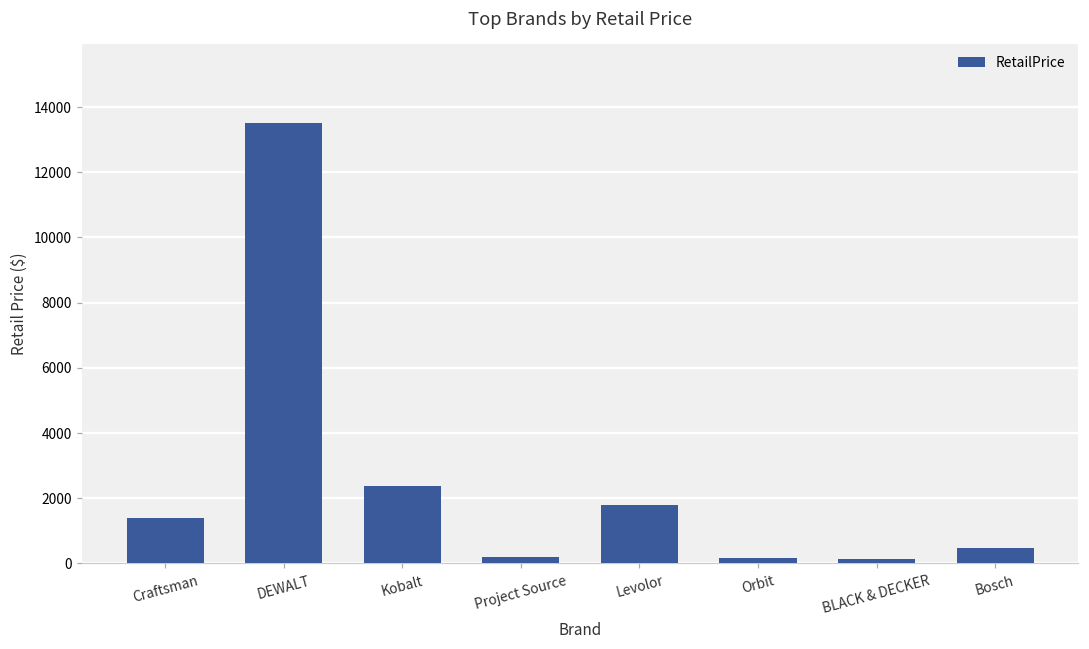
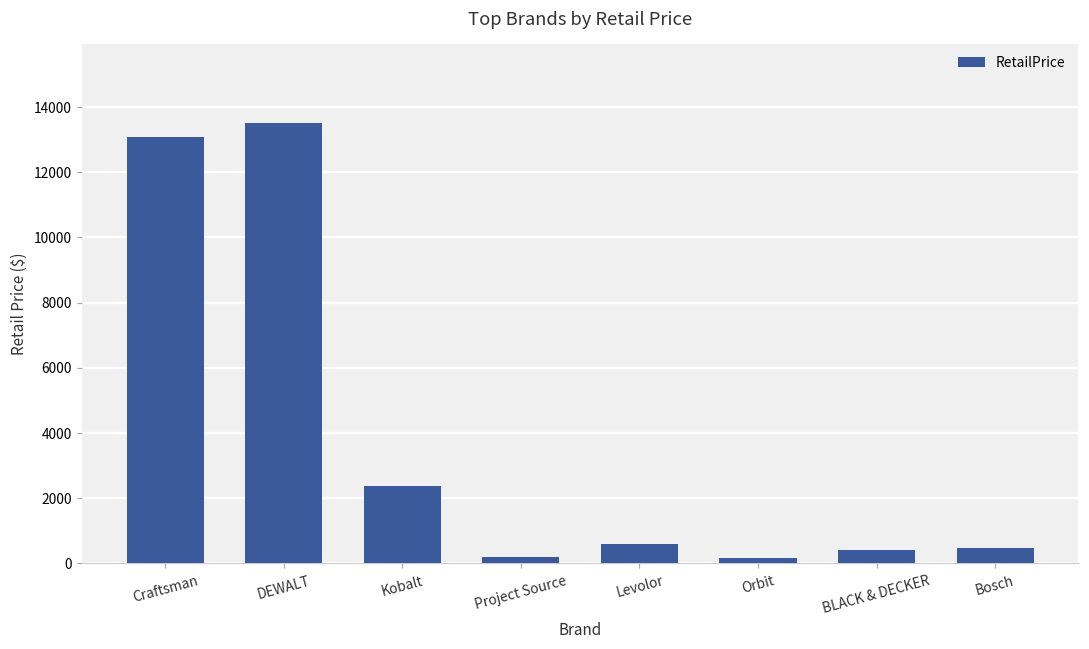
Craftsman: 1400 -> 13100
Levolor: 1800 -> 600
BLACK & DECKER: 100 -> 400
